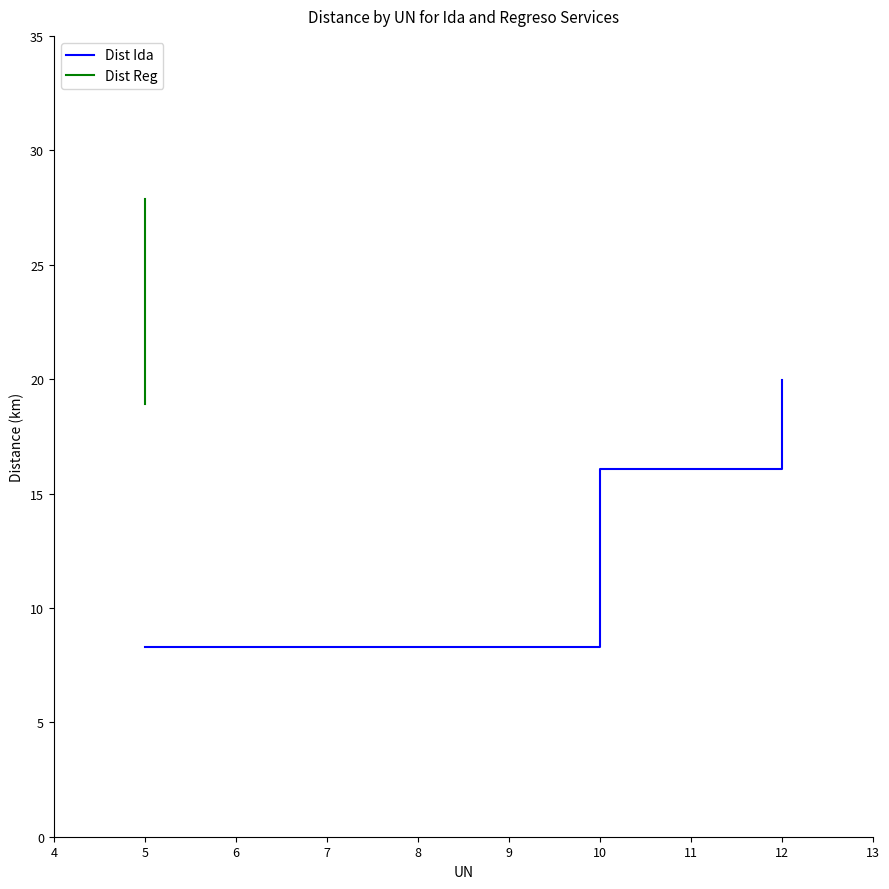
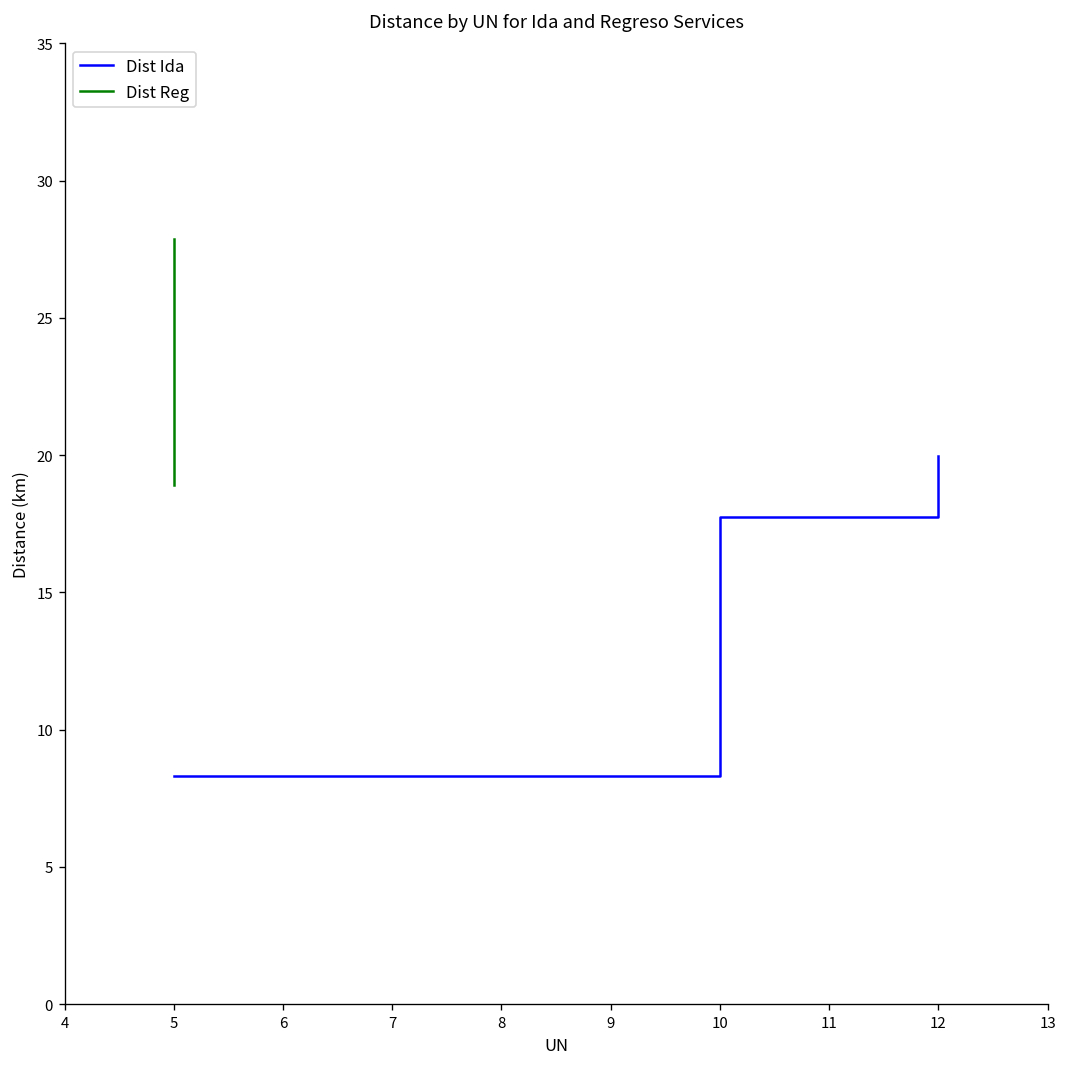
Dist Ida, 10: 16.1 -> 17.8
